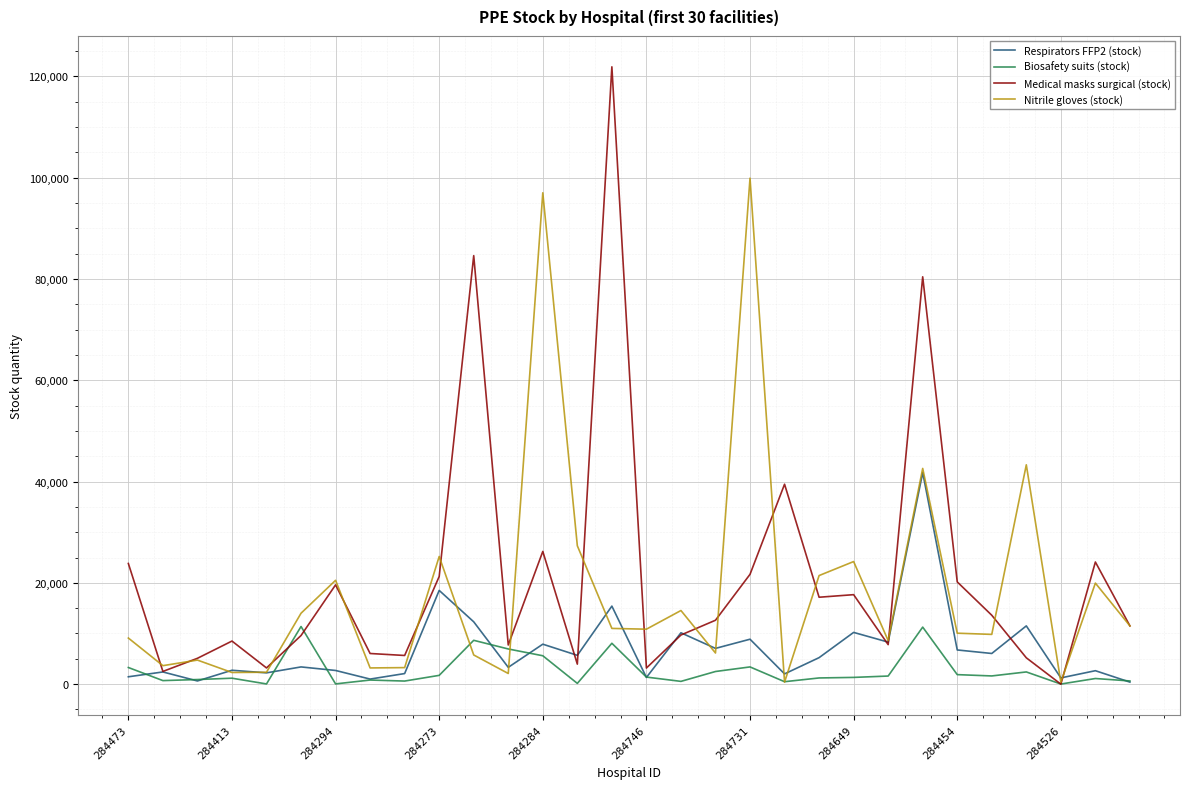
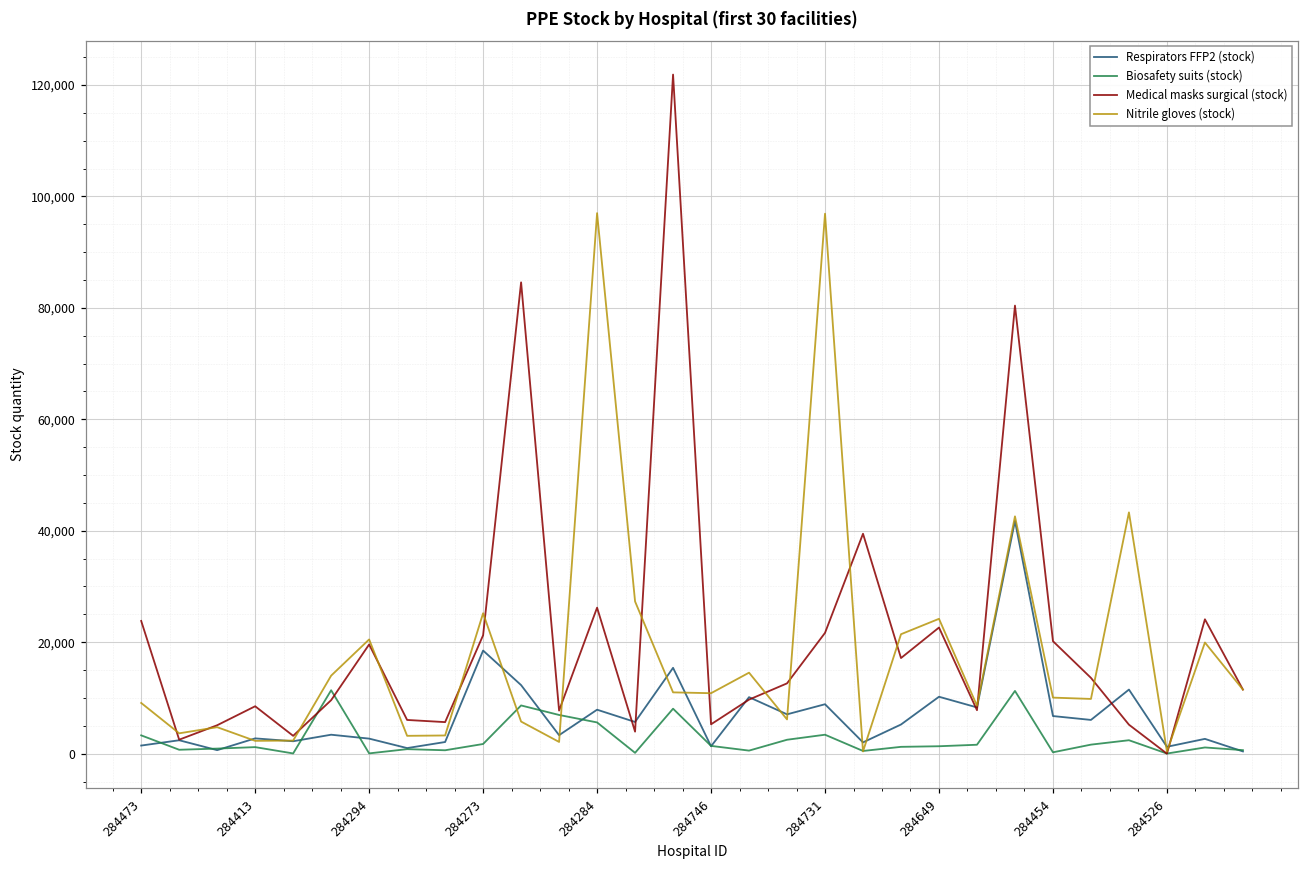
Medical masks surgical (stock), 284746: 3,000 -> 5,000
Nitrile gloves (stock), 284731: 100,000 -> 97,000
Medical masks surgical (stock), 284649: 18,000 -> 23,000
Biosafety suits (stock), 284454: 2,000 -> 0
